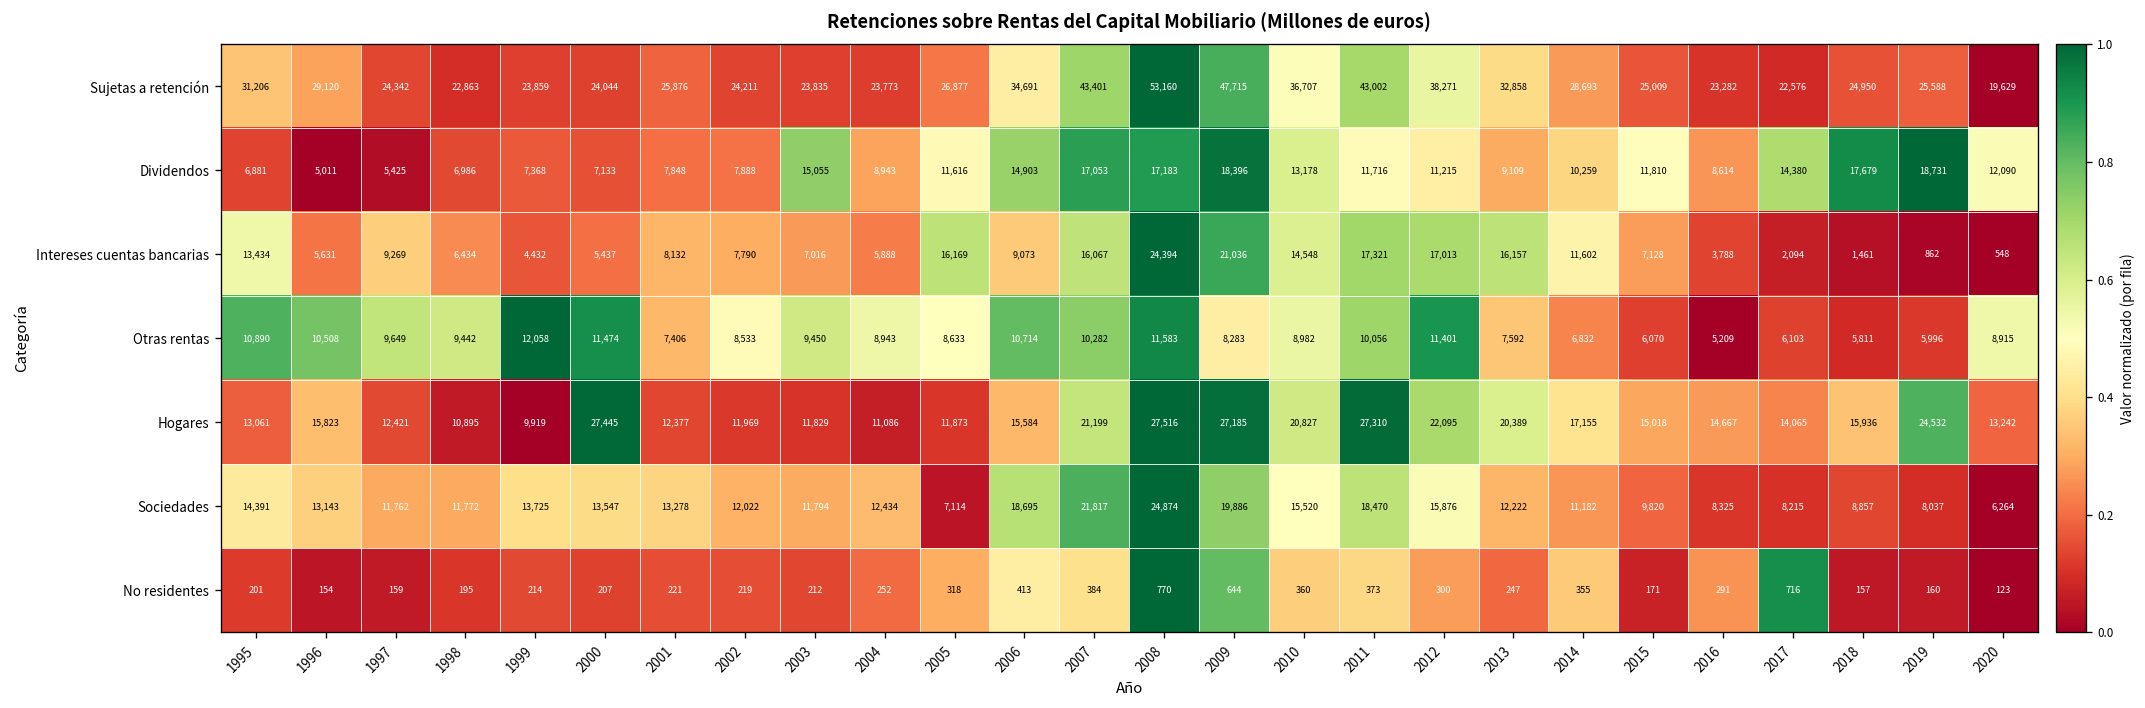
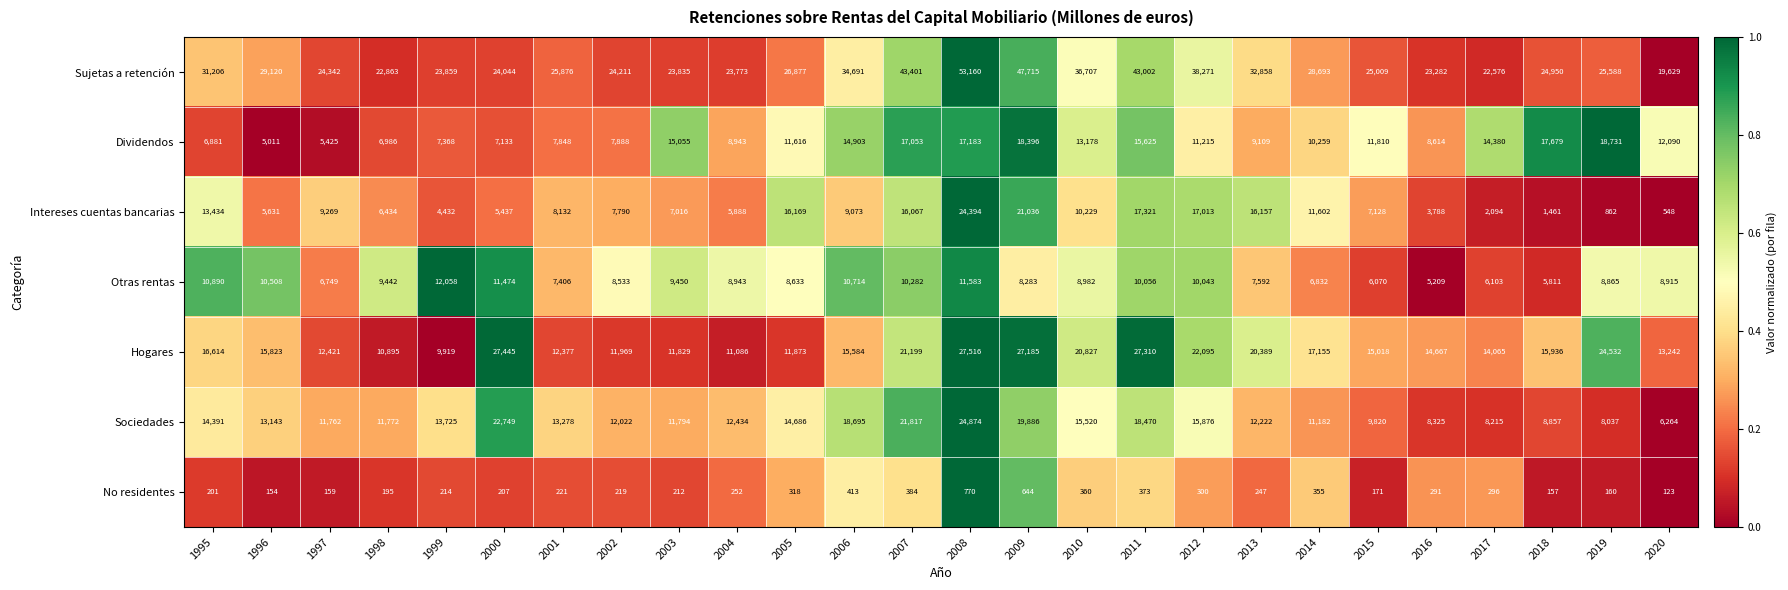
Dividendos, 2011: 11,716 -> 15,625
Intereses cuentas bancarias, 2010: 14,548 -> 10,229
Otras rentas, 1997: 9,649 -> 6,749
Otras rentas, 2012: 11,401 -> 10,043
Otras rentas, 2019: 5,996 -> 8,865
Hogares, 1995: 13,061 -> 16,614
Sociedades, 2000: 13,547 -> 22,749
Sociedades, 2005: 7,114 -> 14,686
No residentes, 2017: 716 -> 296
